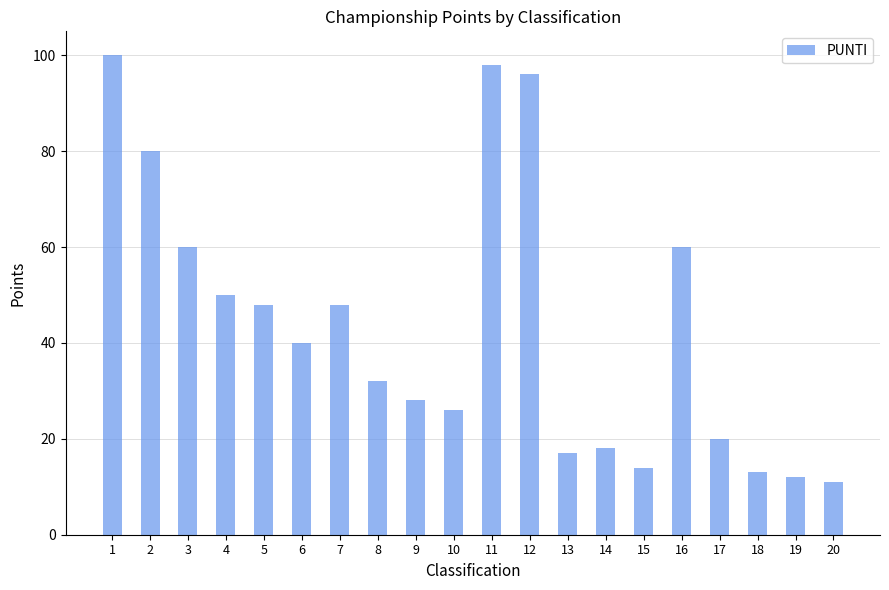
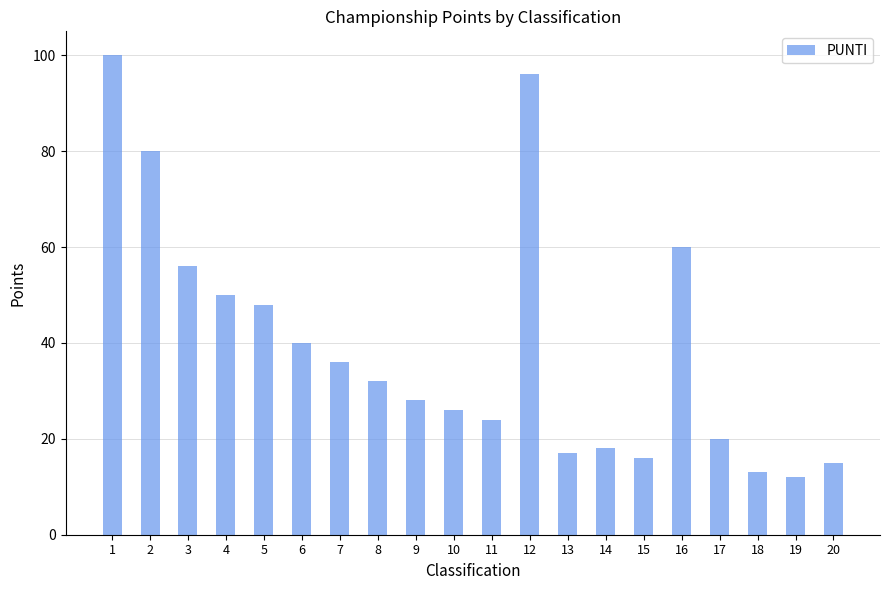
3: 60 -> 56
7: 48 -> 36
11: 98 -> 24
15: 14 -> 16
20: 11 -> 15
